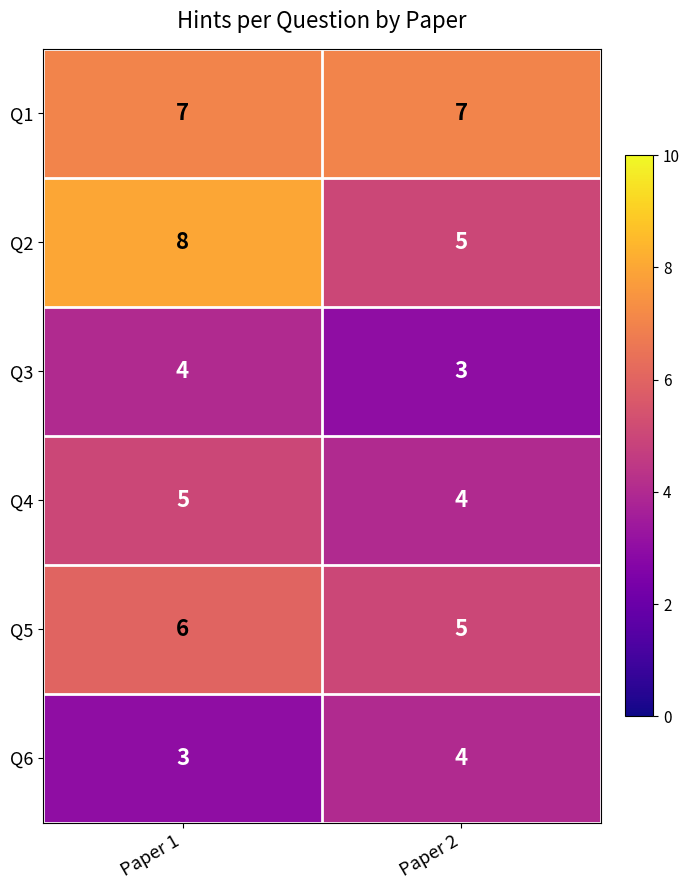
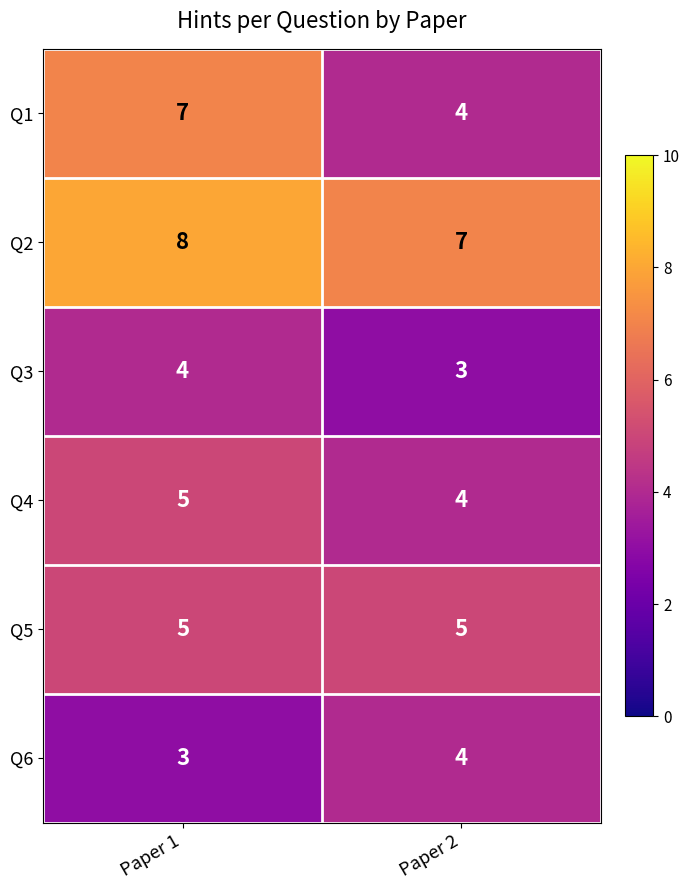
Q1, Paper 2: 7 -> 4
Q2, Paper 2: 5 -> 7
Q5, Paper 1: 6 -> 5
